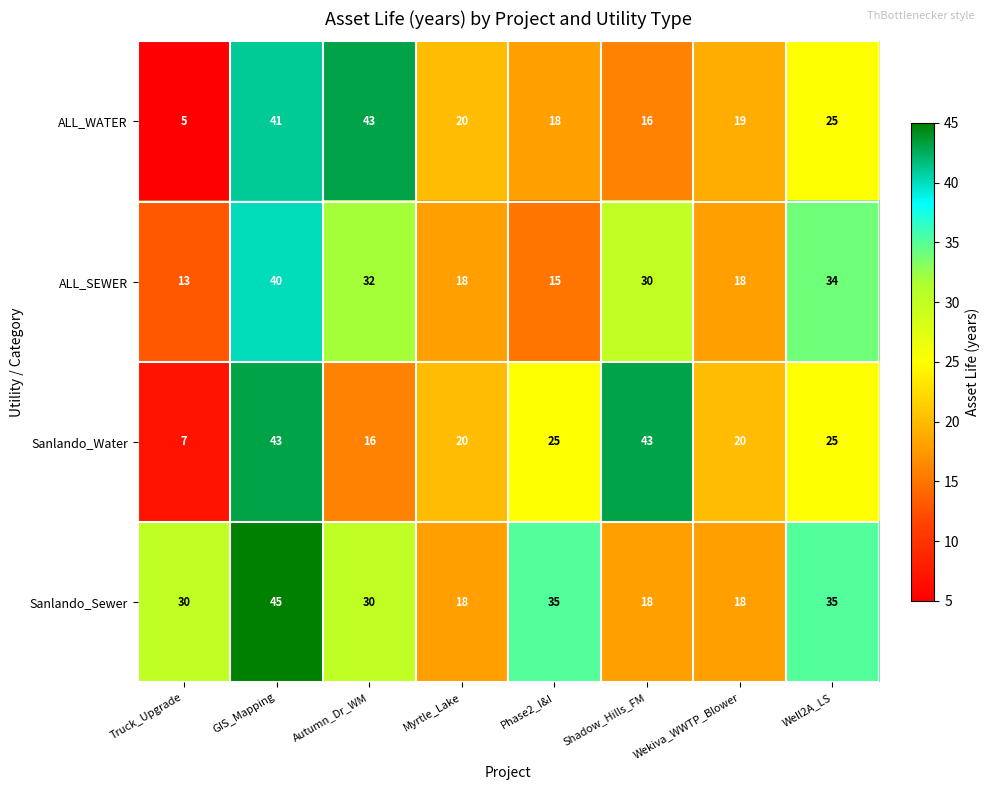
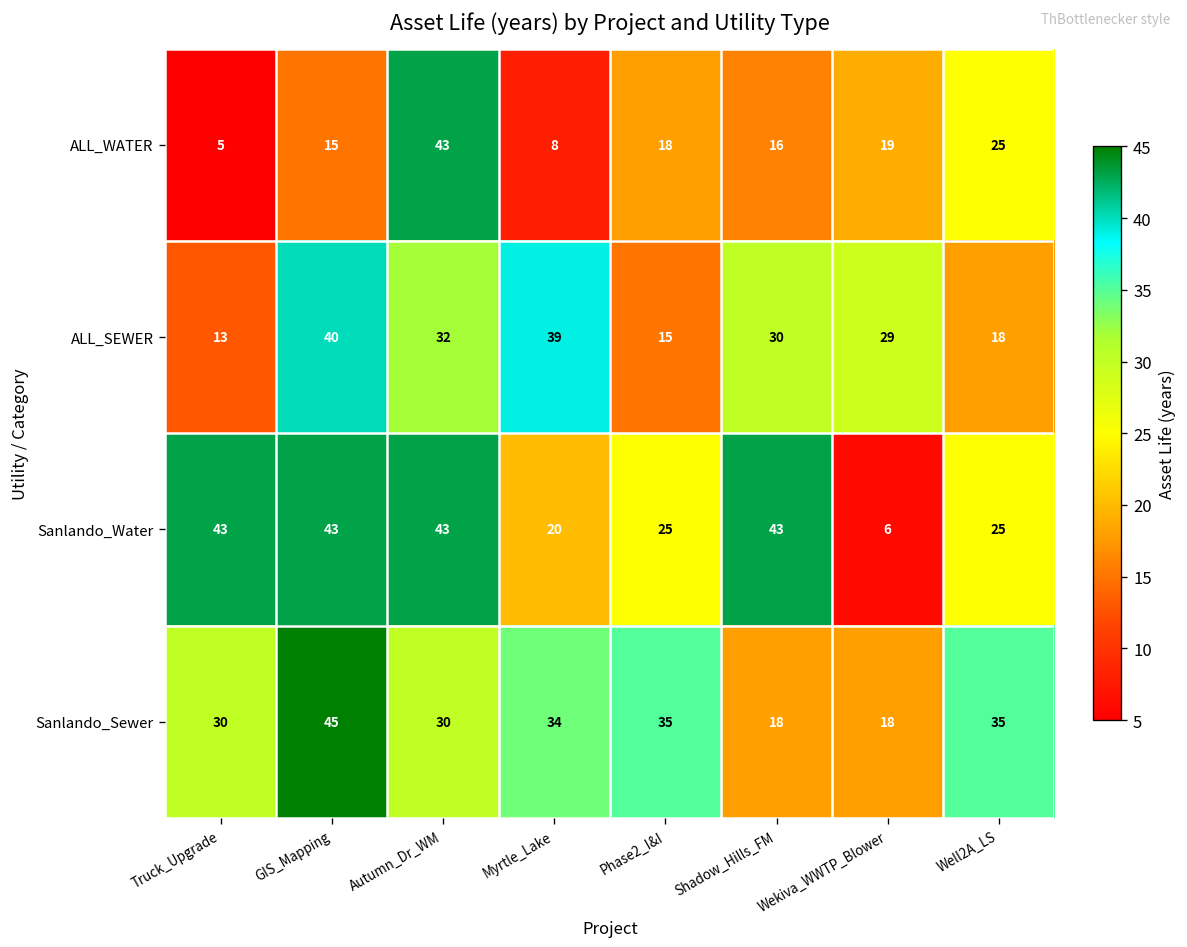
ALL_WATER, GIS_Mapping: 41 -> 15
ALL_WATER, Myrtle_Lake: 20 -> 8
ALL_SEWER, Myrtle_Lake: 18 -> 39
ALL_SEWER, Wekiva_WWTP_Blower: 18 -> 29
ALL_SEWER, Well2A_LS: 34 -> 18
Sanlando_Water, Truck_Upgrade: 7 -> 43
Sanlando_Water, Autumn_Dr_WM: 16 -> 43
Sanlando_Water, Wekiva_WWTP_Blower: 20 -> 6
Sanlando_Sewer, Myrtle_Lake: 18 -> 34
